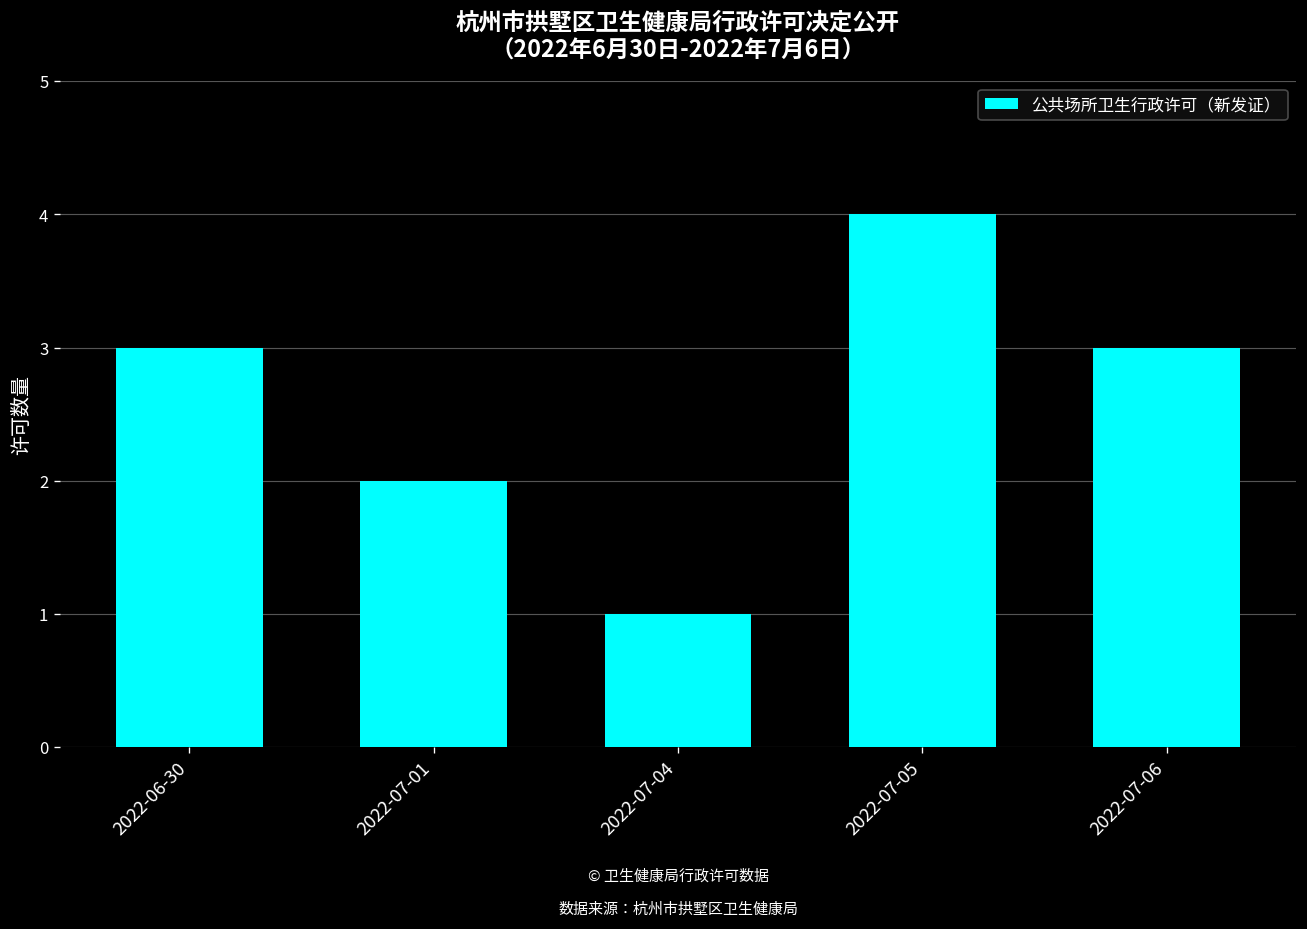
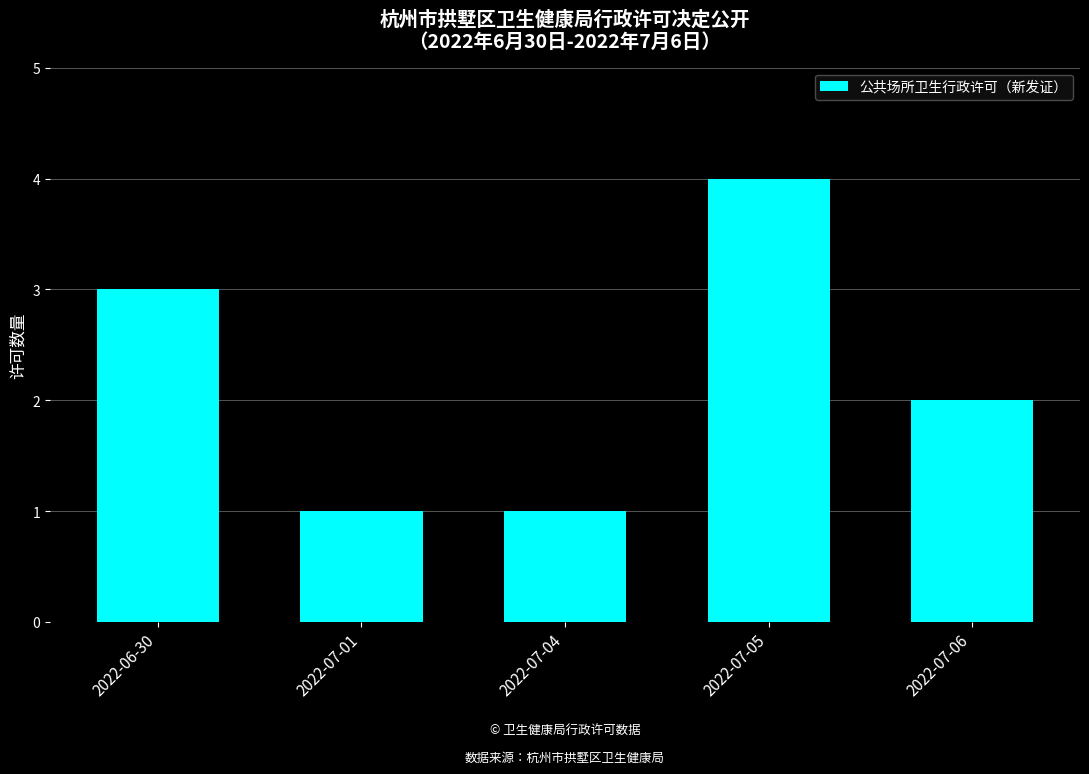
2022-07-01: 2 -> 1
2022-07-06: 3 -> 2
